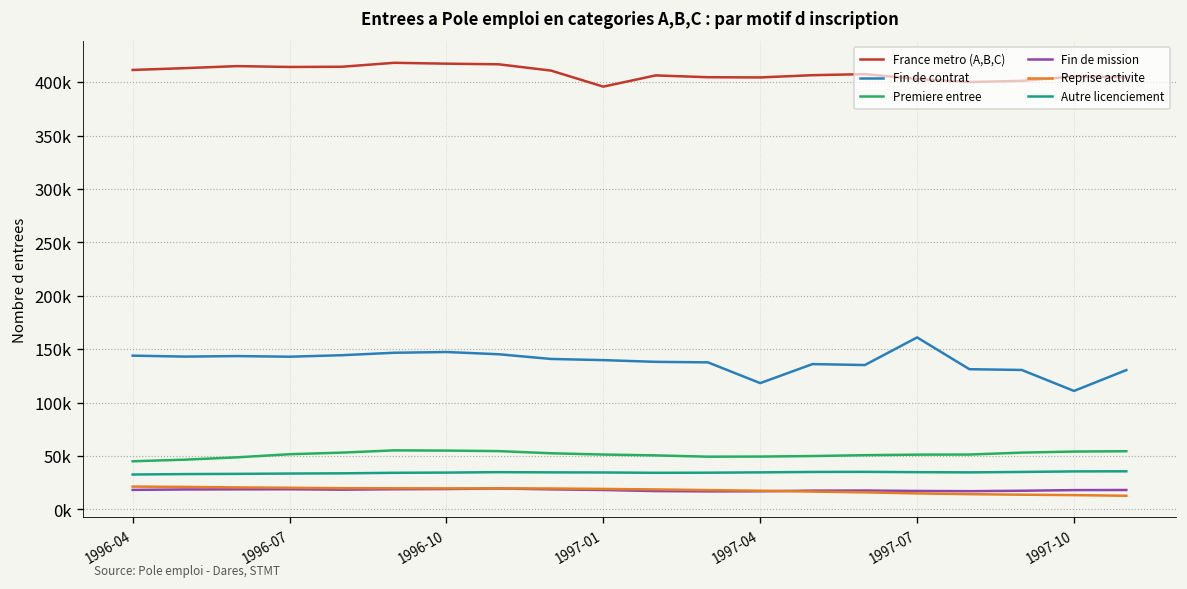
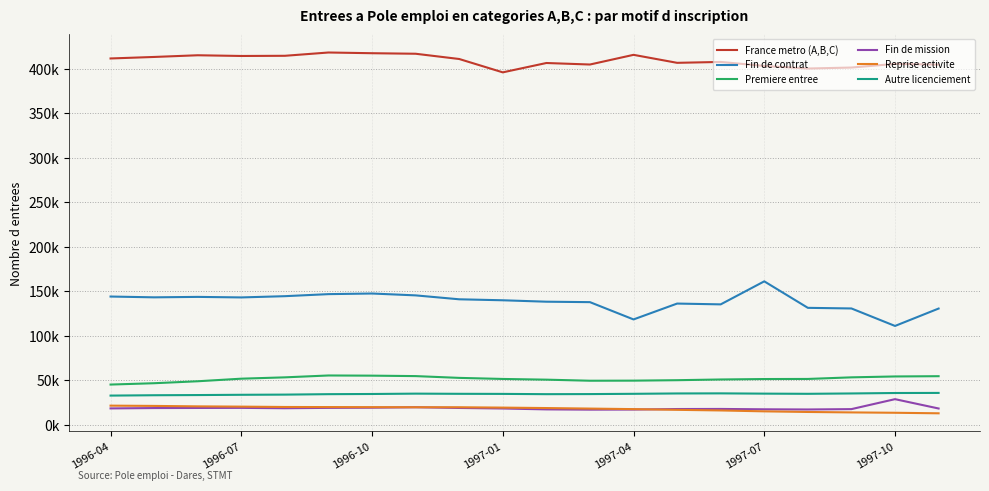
France metro (A,B,C), 1997-04: 400000 -> 420000
Fin de mission, 1997-10: 20000 -> 30000
